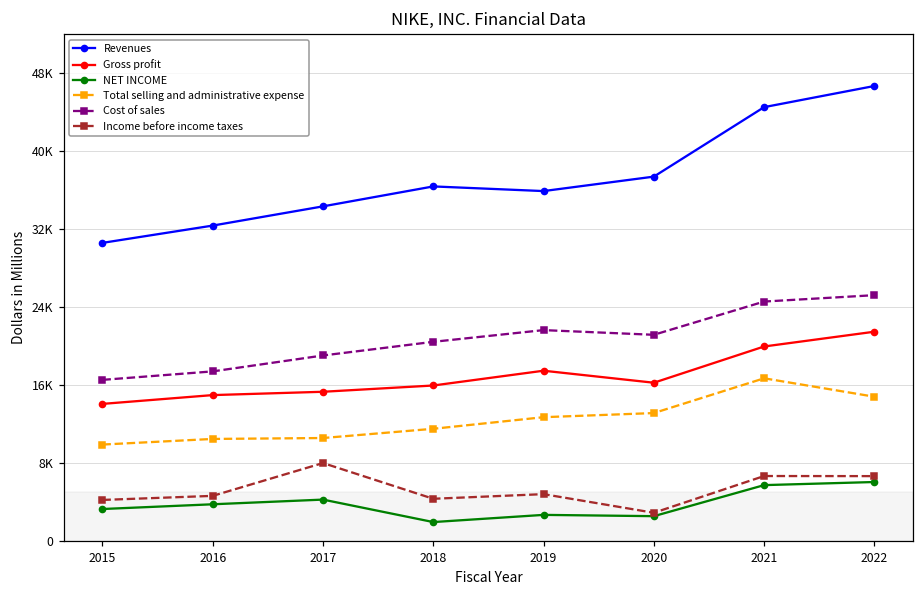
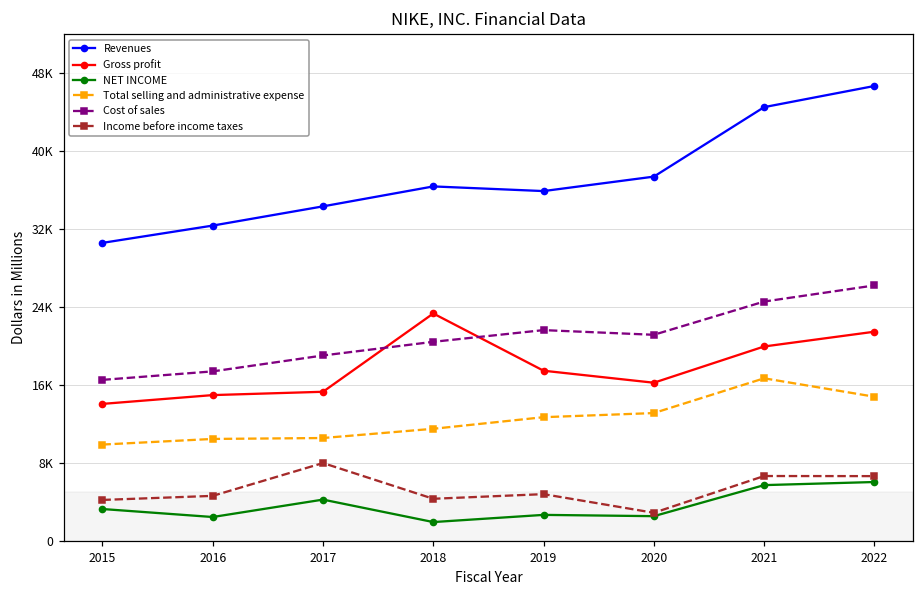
NET INCOME, 2016: 4000 -> 2000
Gross profit, 2018: 16000 -> 23000
Cost of sales, 2022: 25000 -> 26000
